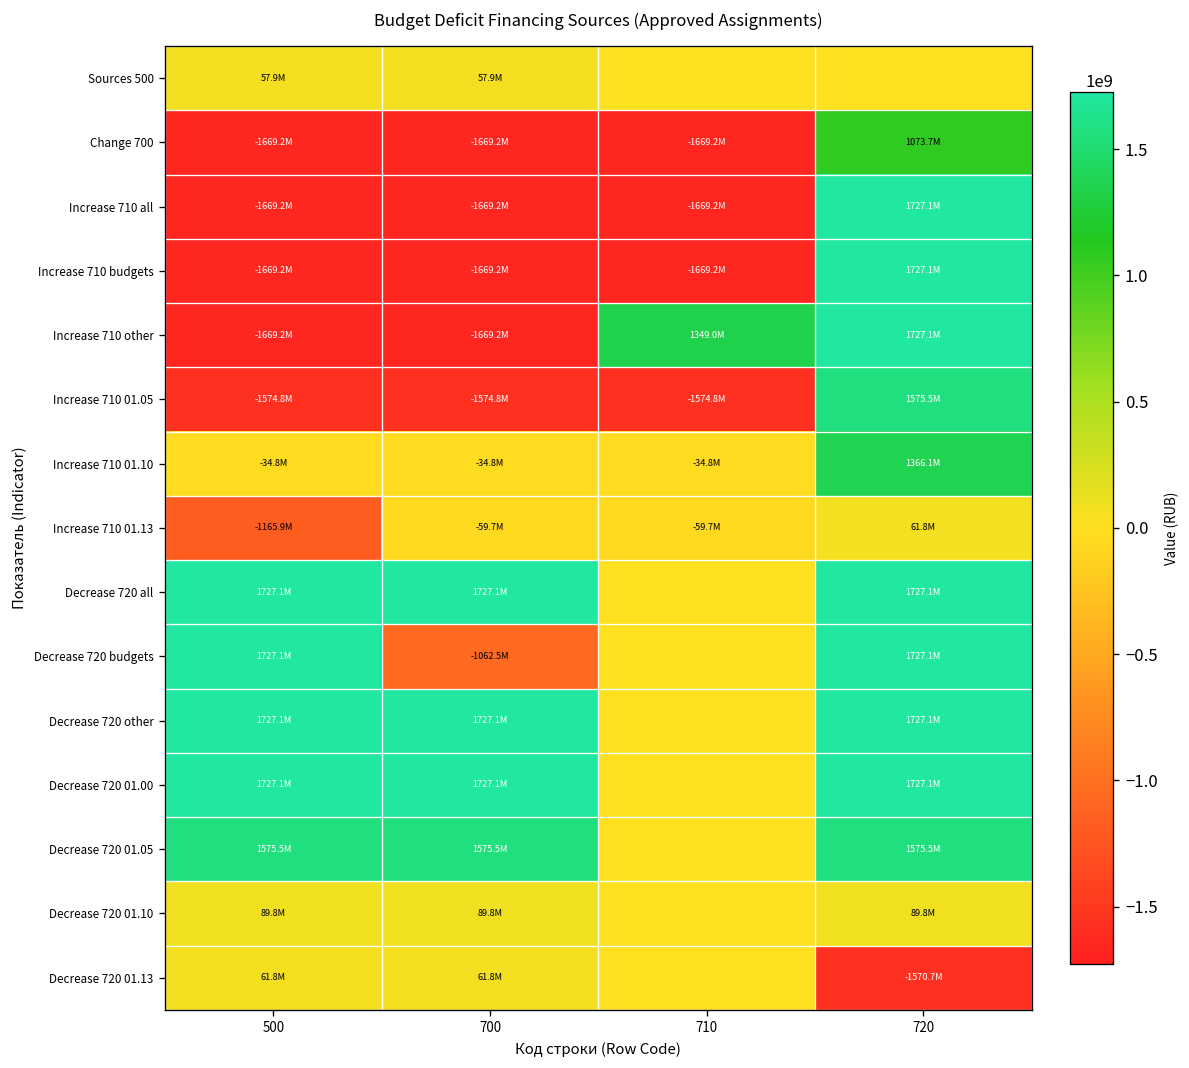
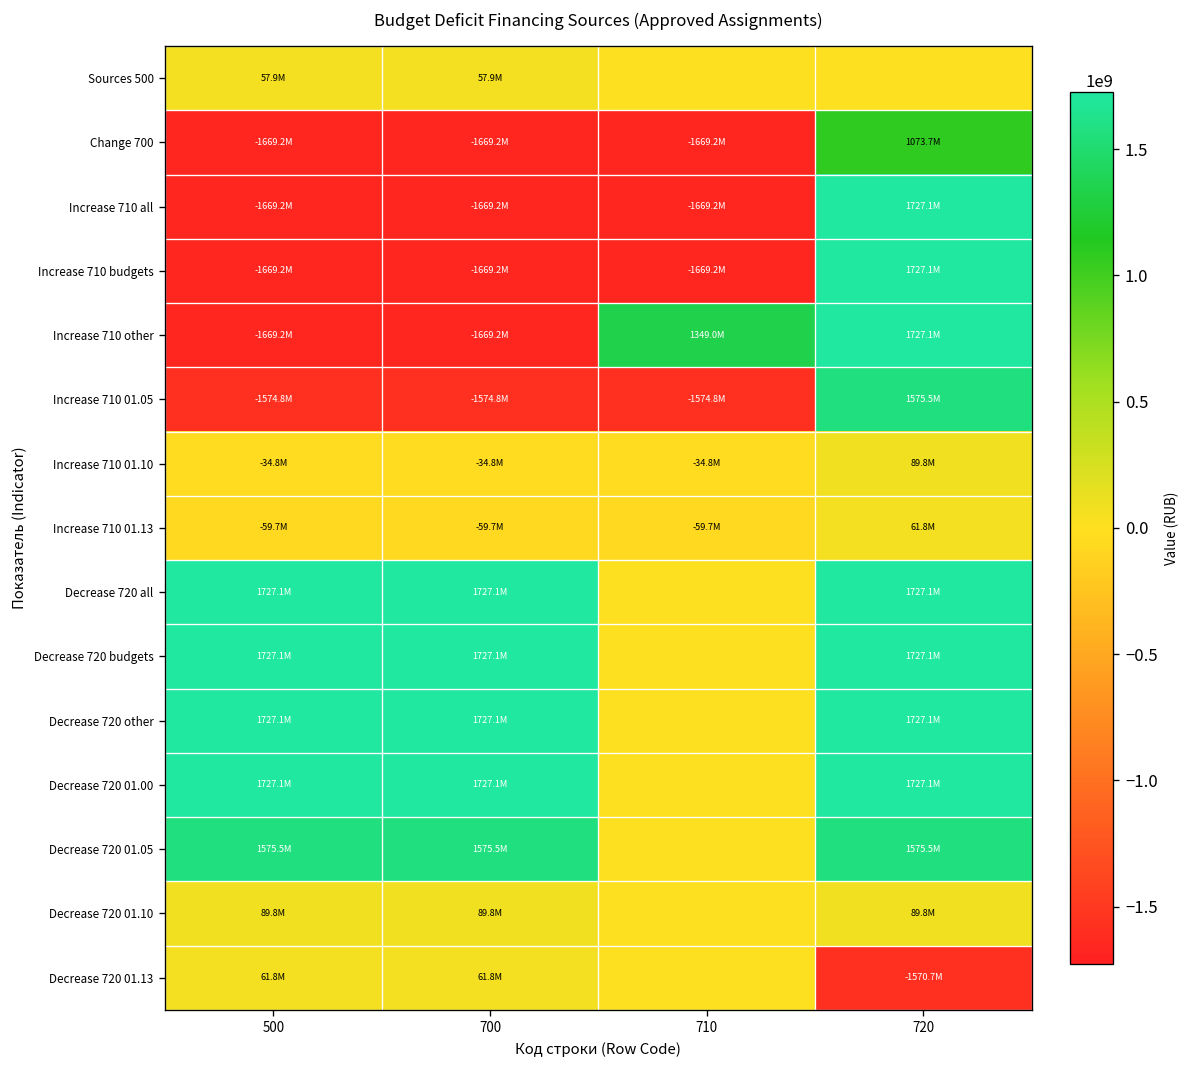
Increase 710 01.10, 720: 1366.1M -> 89.8M
Increase 710 01.13, 500: -1165.9M -> -59.7M
Decrease 720 budgets, 700: -1062.5M -> 1727.1M
